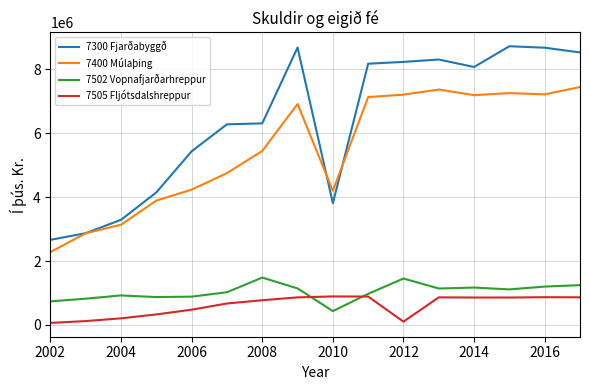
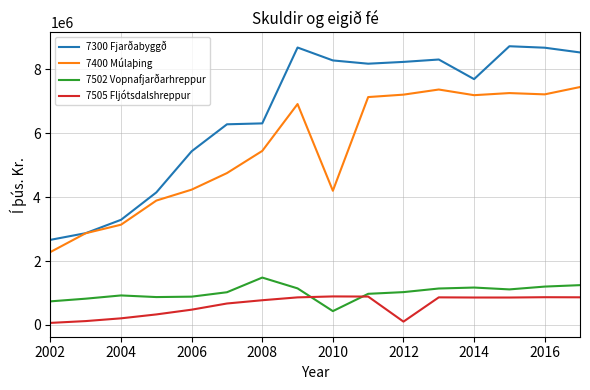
7300 Fjarðabyggð, 2010: 3800000 -> 8300000
7502 Vopnafjarðarhreppur, 2012: 1500000 -> 1000000
7300 Fjarðabyggð, 2014: 8100000 -> 7700000
